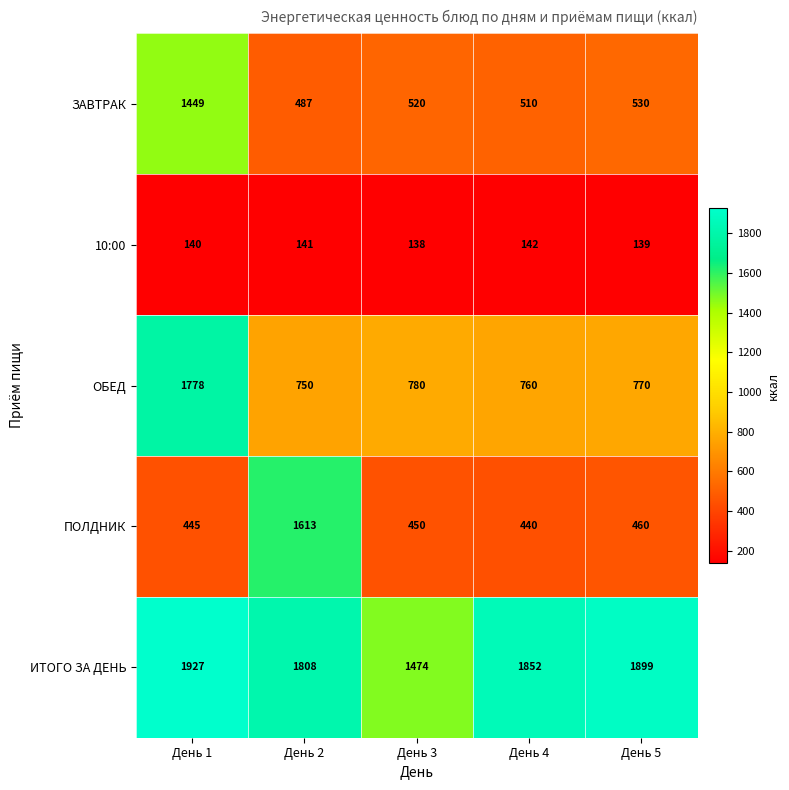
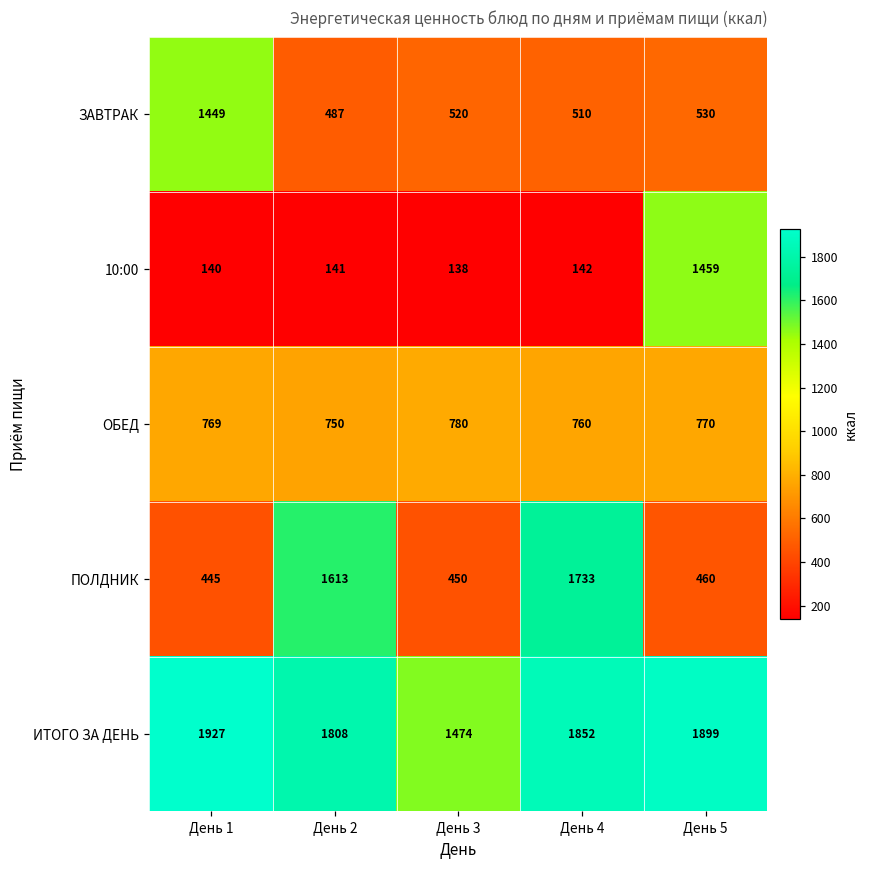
10:00, День 5: 139 -> 1459
ОБЕД, День 1: 1778 -> 769
ПОЛДНИК, День 4: 440 -> 1733
